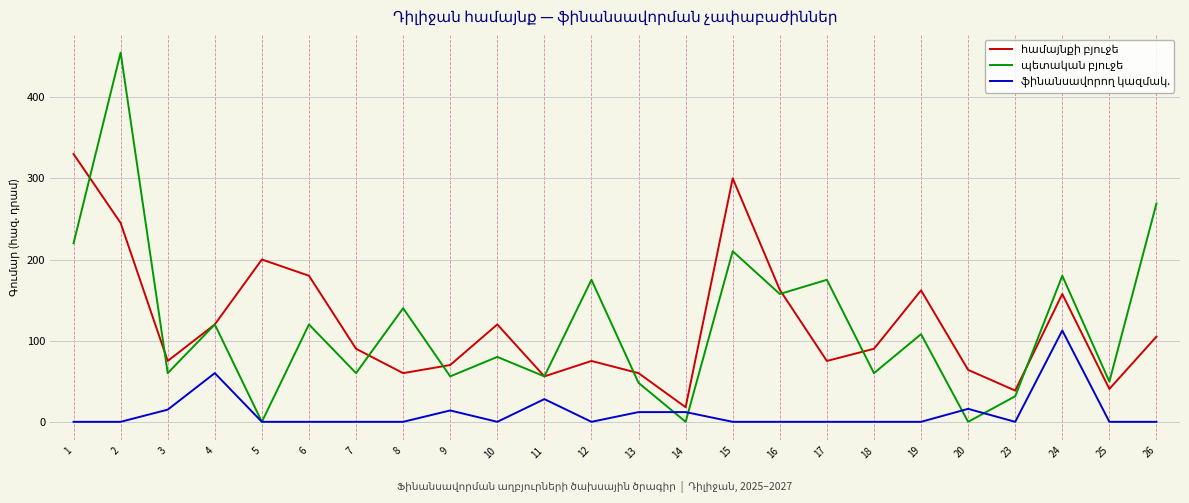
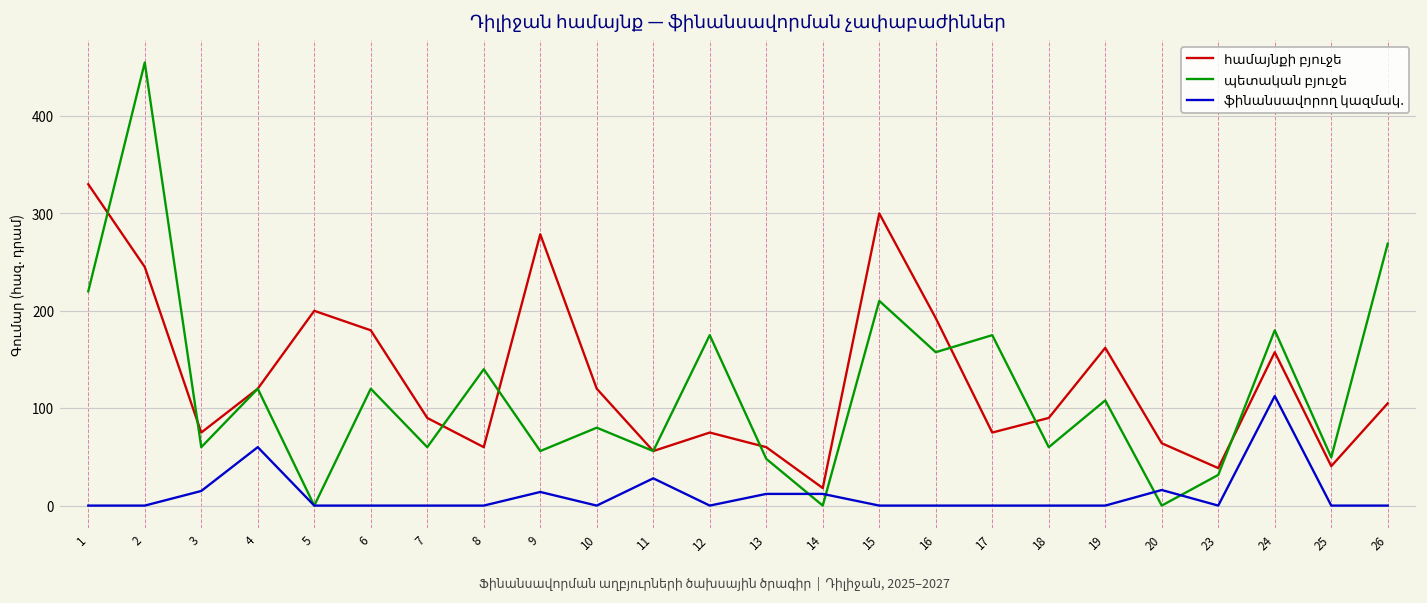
համայնքի բյուջե, 9: 70 -> 280
համայնքի բյուջե, 16: 160 -> 190
